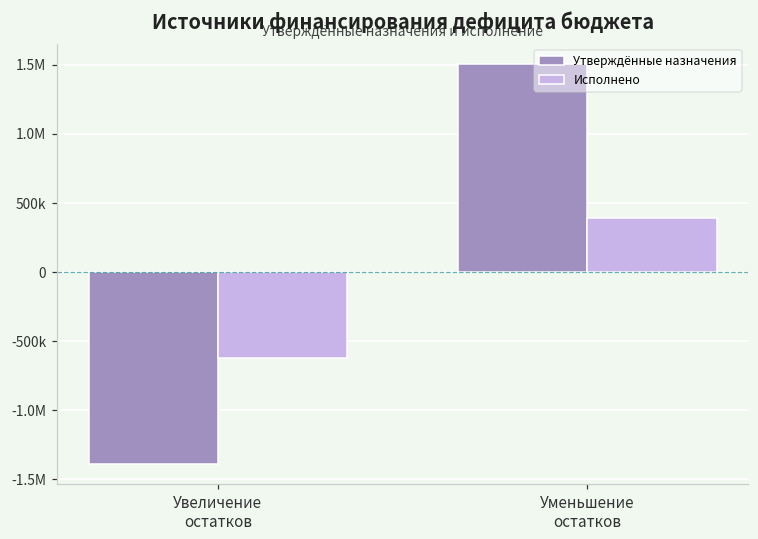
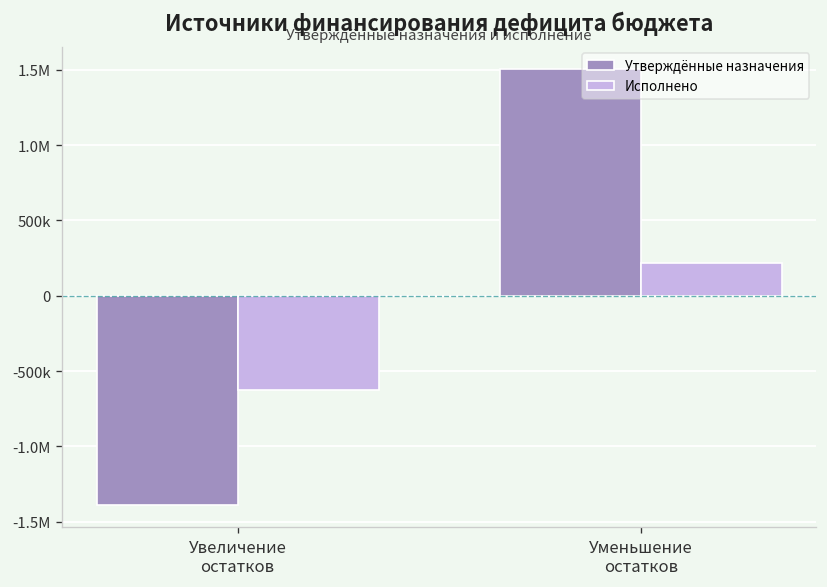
Исполнено, Уменьшение остатков: 390000 -> 220000
